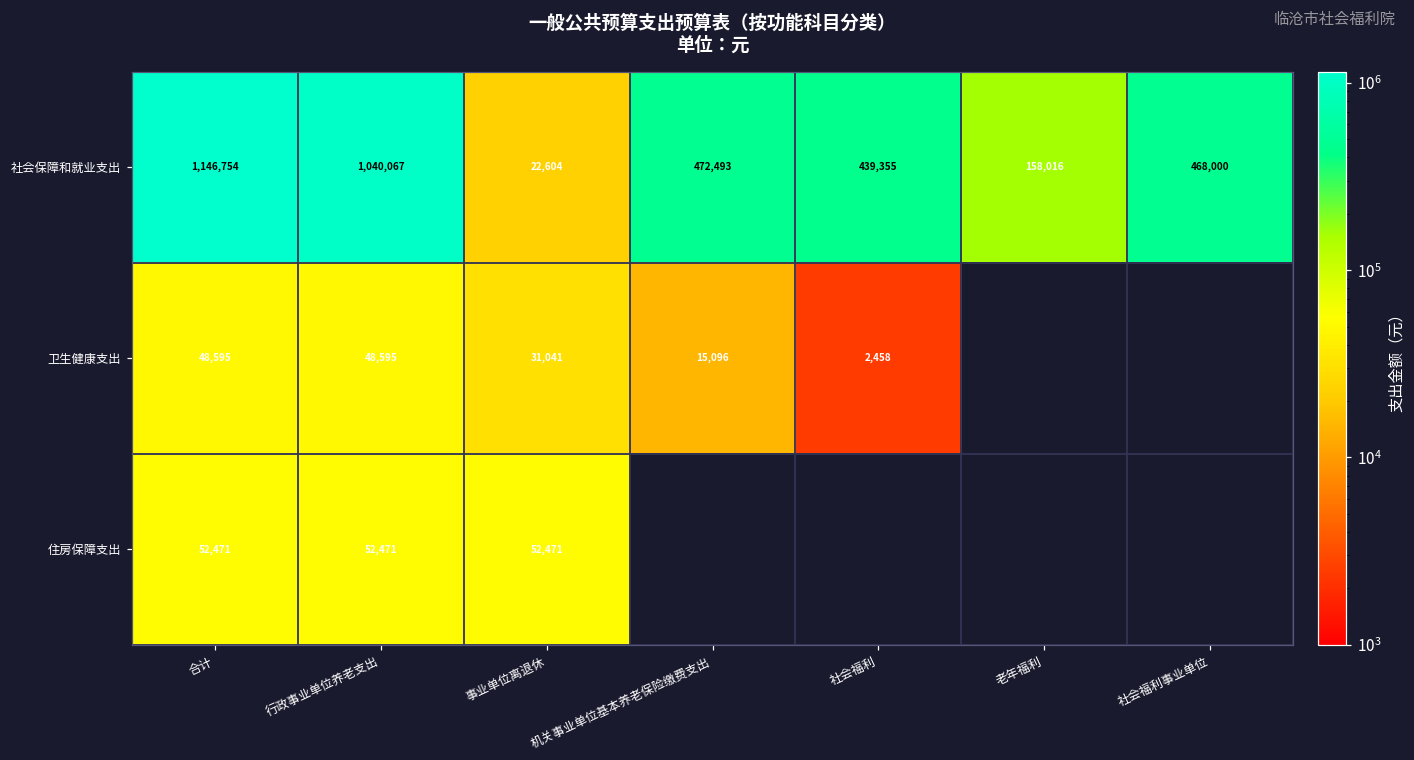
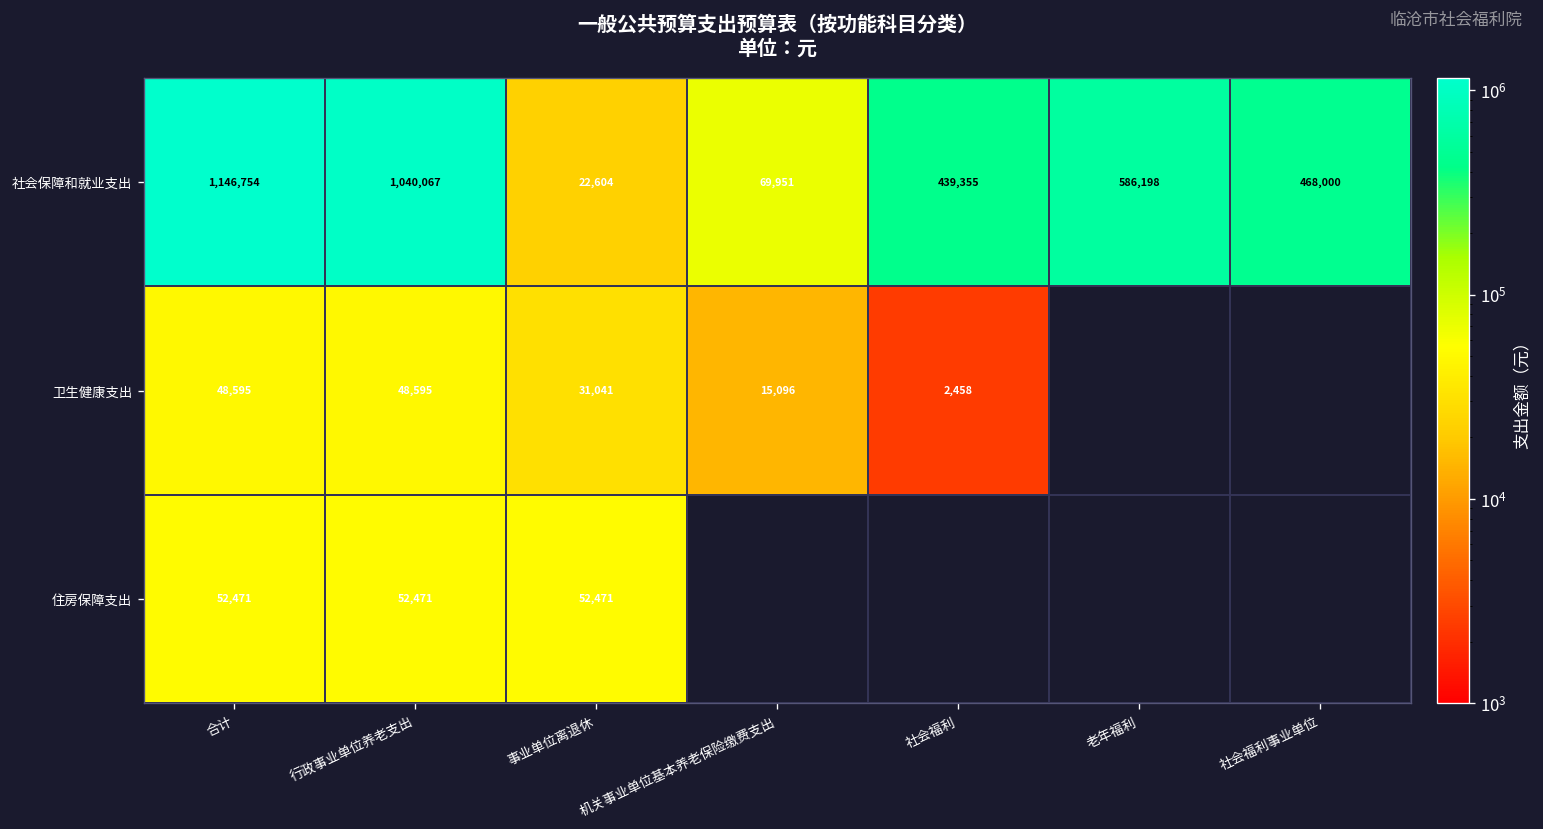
社会保障和就业支出, 机关事业单位基本养老保险缴费支出: 472,493 -> 69,951
社会保障和就业支出, 老年福利: 158,016 -> 586,198
